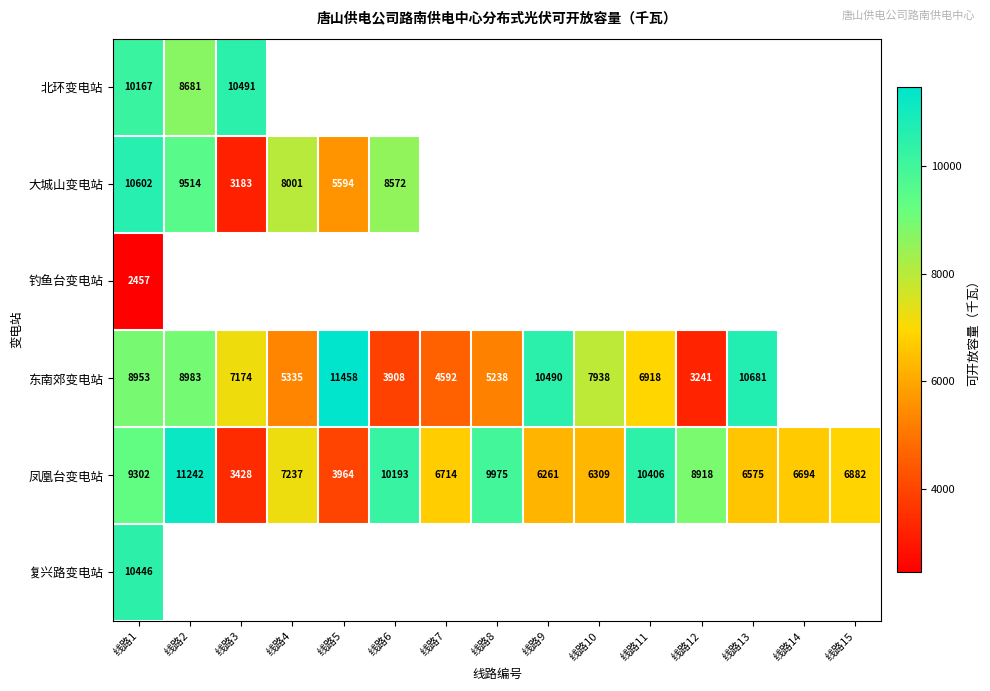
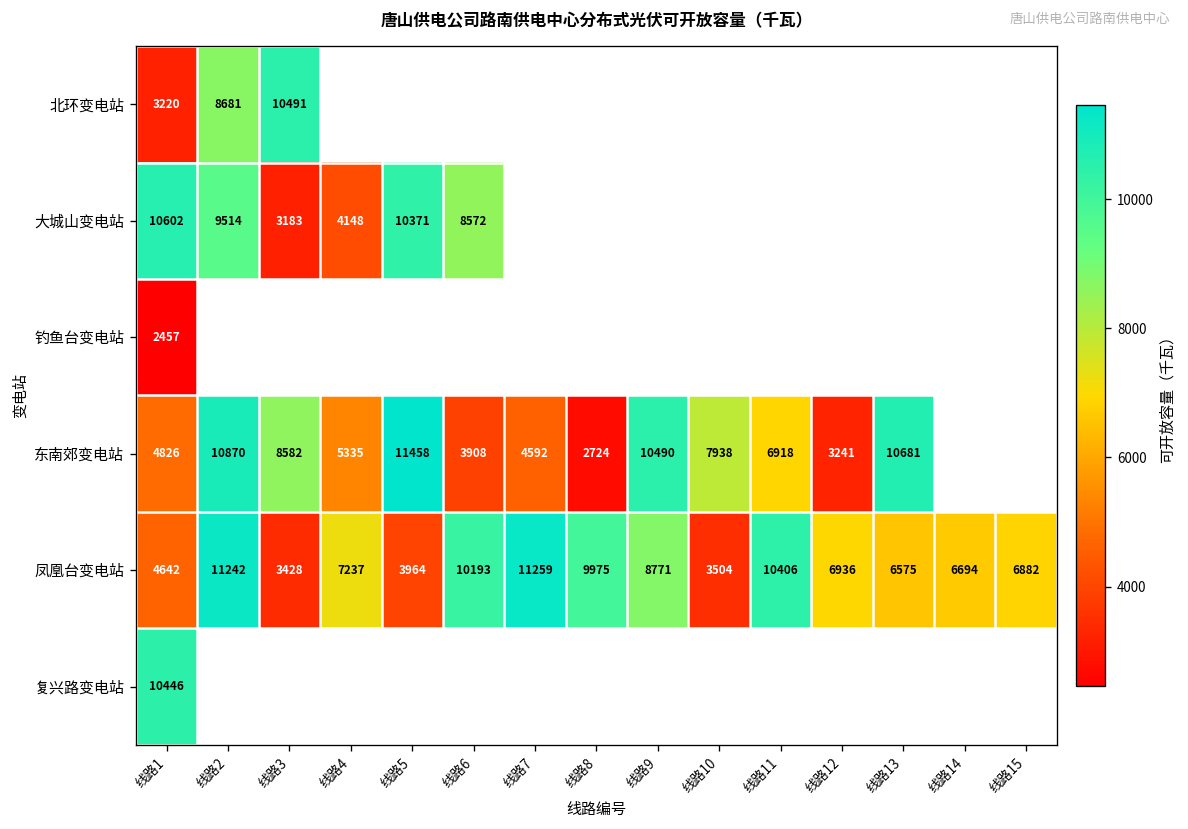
北环变电站, 线路1: 10167 -> 3220
大城山变电站, 线路4: 8001 -> 4148
大城山变电站, 线路5: 5594 -> 10371
东南郊变电站, 线路1: 8953 -> 4826
东南郊变电站, 线路2: 8983 -> 10870
东南郊变电站, 线路3: 7174 -> 8582
东南郊变电站, 线路8: 5238 -> 2724
凤凰台变电站, 线路1: 9302 -> 4642
凤凰台变电站, 线路7: 6714 -> 11259
凤凰台变电站, 线路9: 6261 -> 8771
凤凰台变电站, 线路10: 6309 -> 3504
凤凰台变电站, 线路12: 8918 -> 6936
